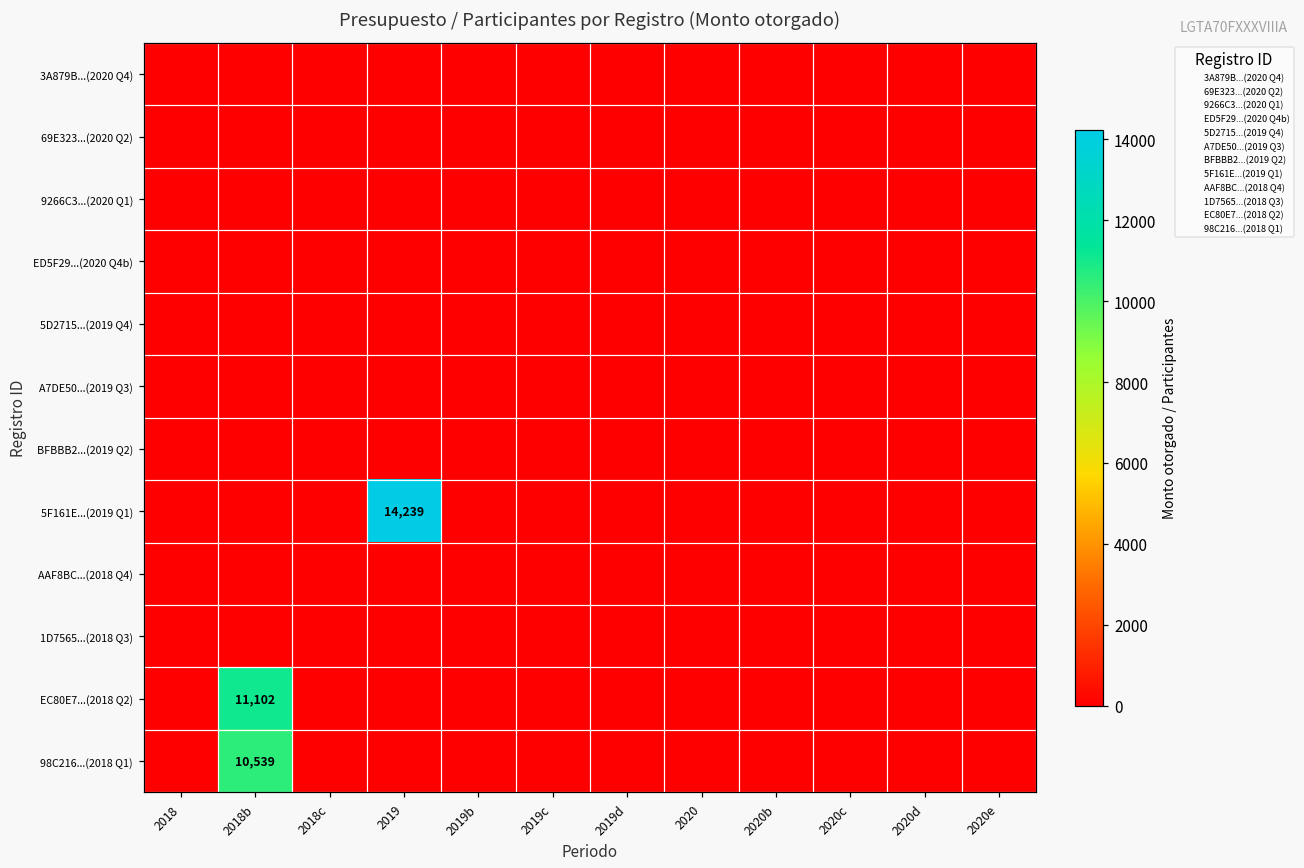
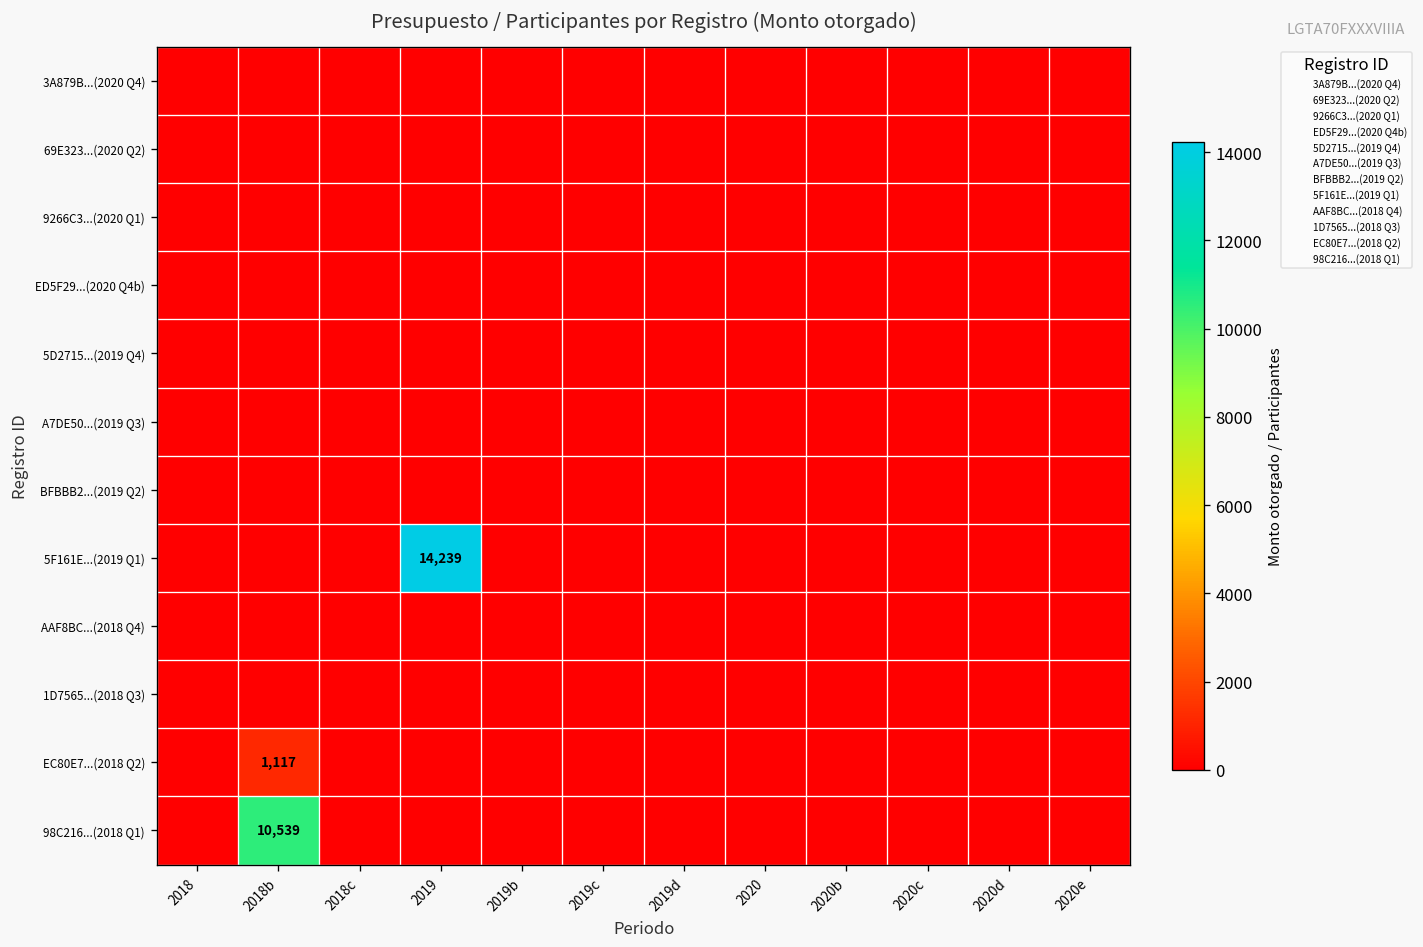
EC80E7...(2018 Q2), 2018b: 11,102 -> 1,117
